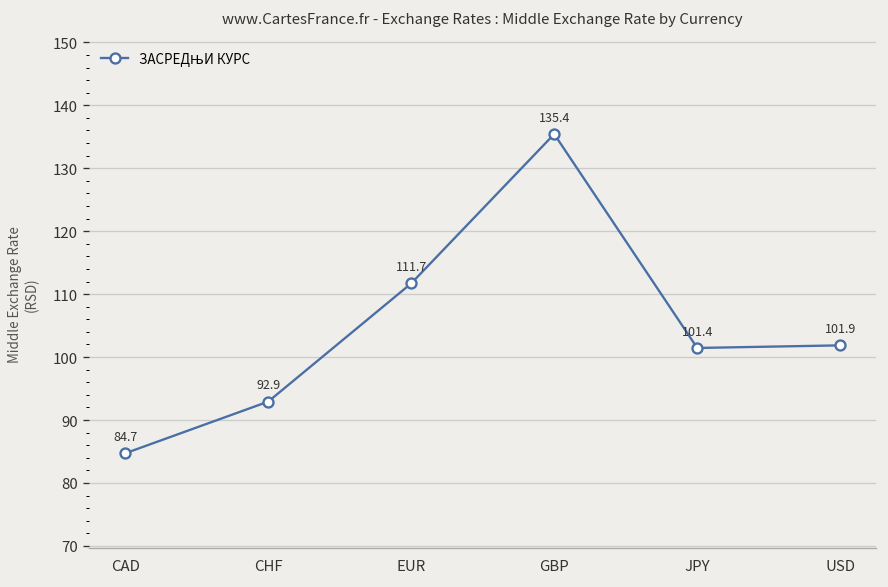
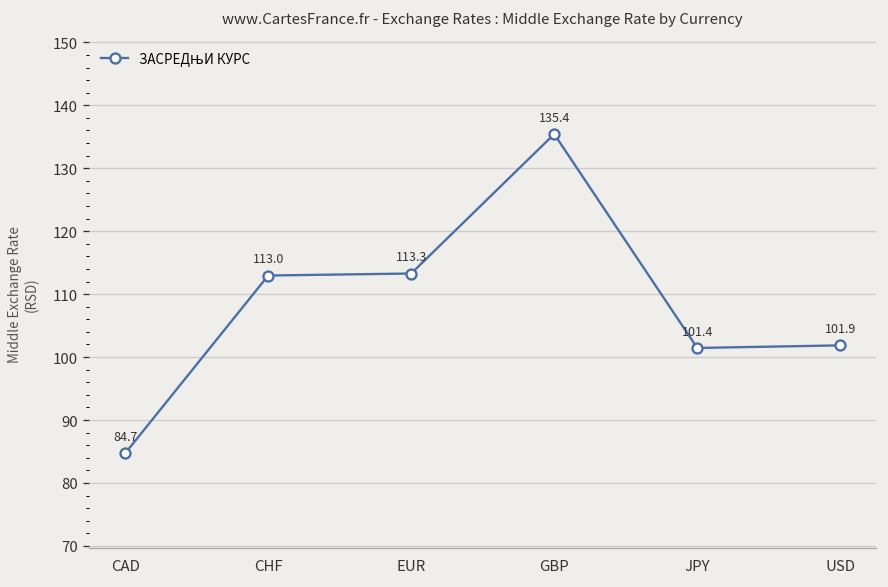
CHF: 92.9 -> 113.0
EUR: 111.7 -> 113.3
